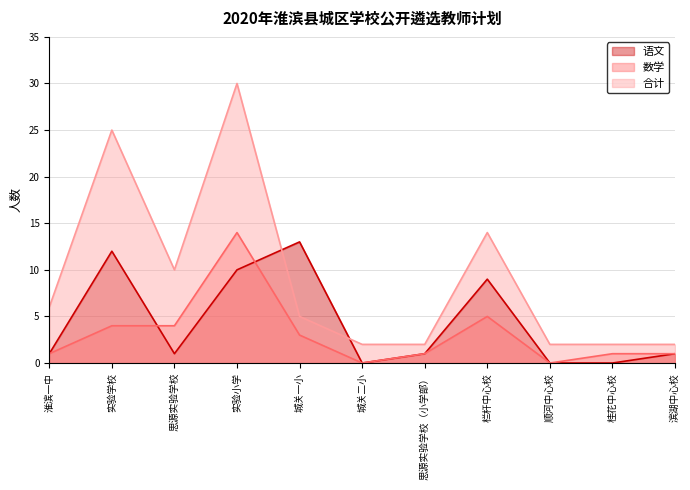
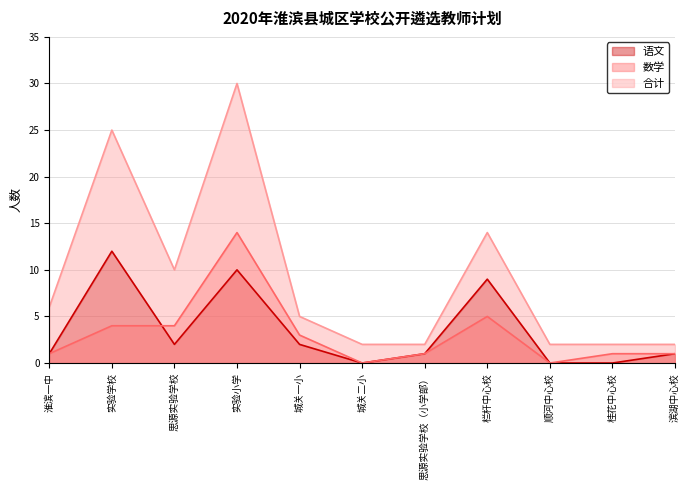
语文, 思源实验学校: 1 -> 2
语文, 城关一小: 13 -> 2
